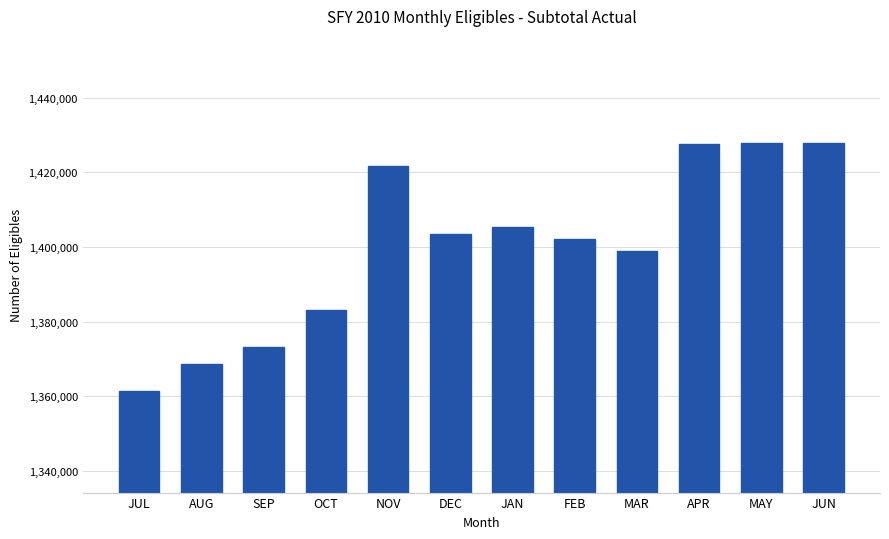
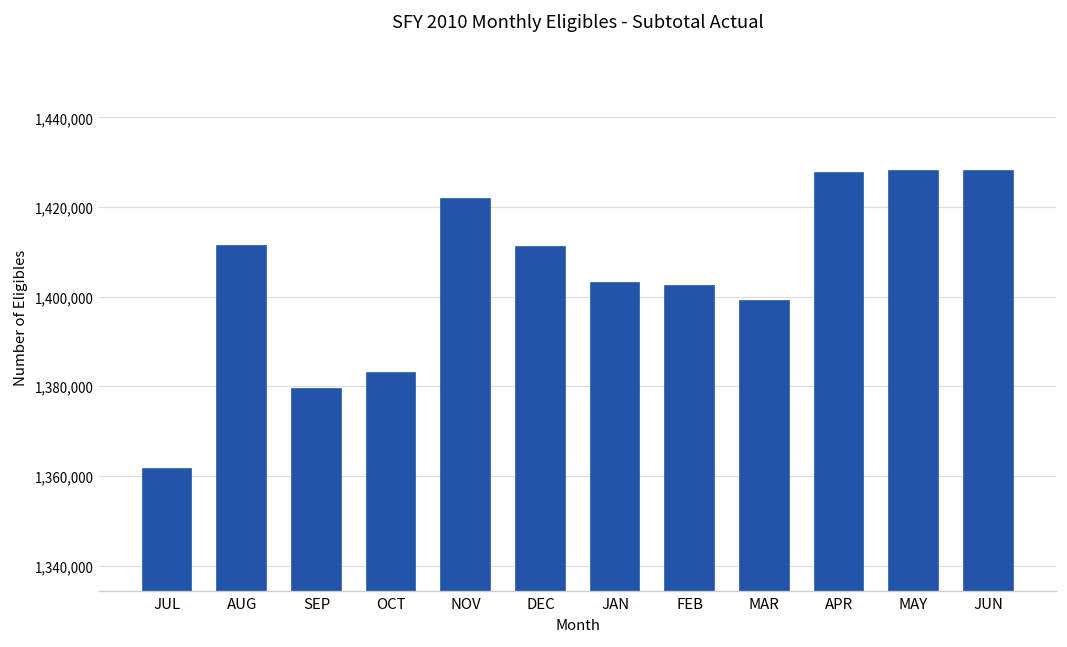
AUG: 1,369,000 -> 1,411,000
SEP: 1,373,000 -> 1,379,000
DEC: 1,403,000 -> 1,411,000
JAN: 1,405,000 -> 1,403,000
